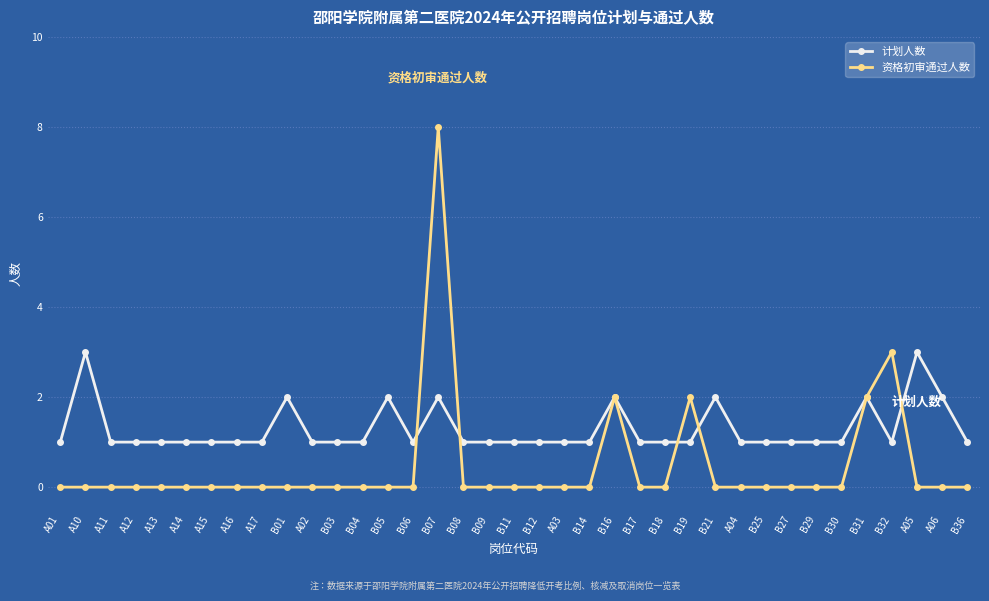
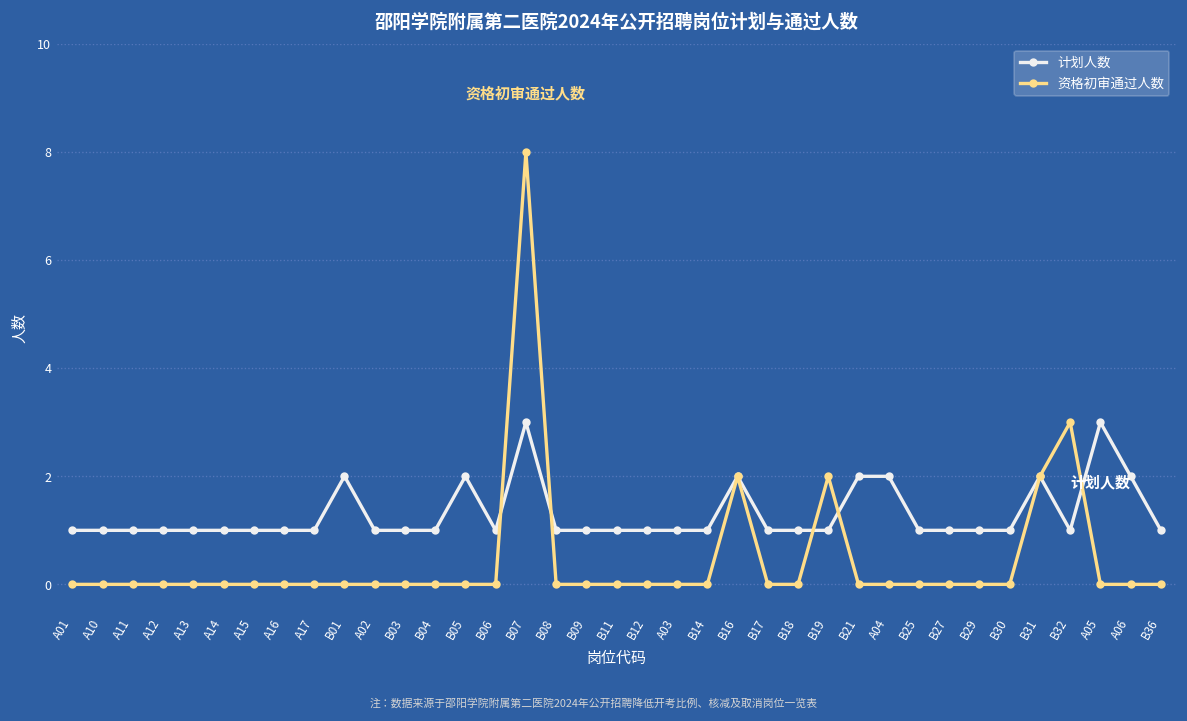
计划人数, A10: 3 -> 1
计划人数, B07: 2 -> 3
计划人数, A04: 1 -> 2
